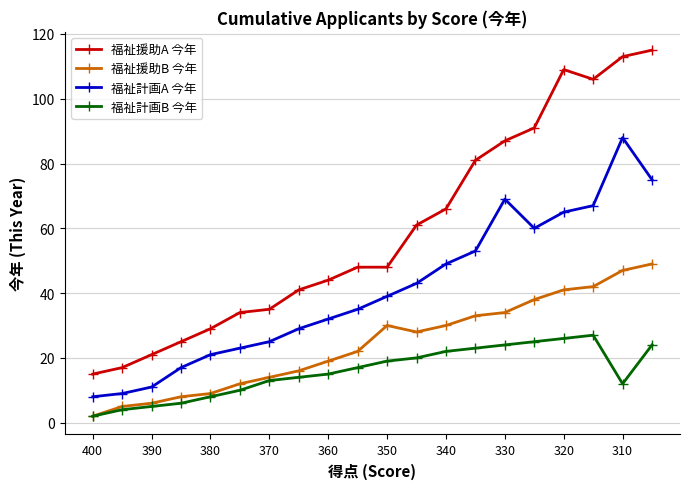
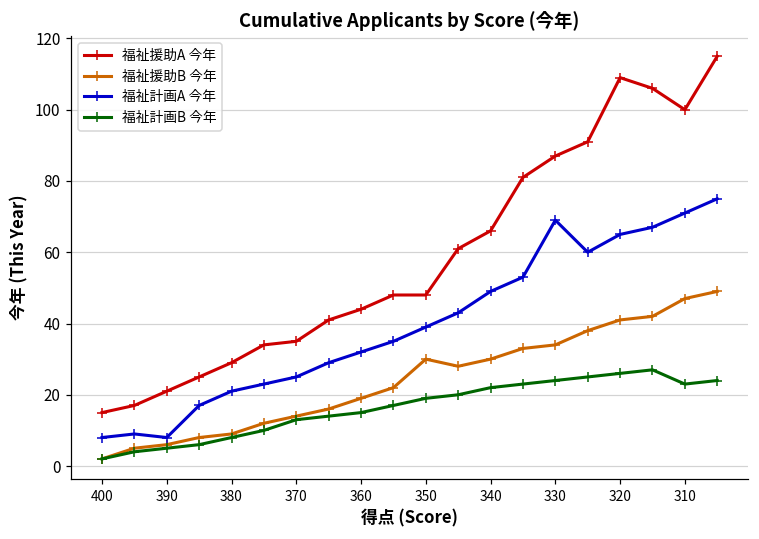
福祉計画A 今年, 390: 11 -> 8
福祉援助A 今年, 310: 113 -> 100
福祉計画A 今年, 310: 88 -> 71
福祉計画B 今年, 310: 12 -> 23
